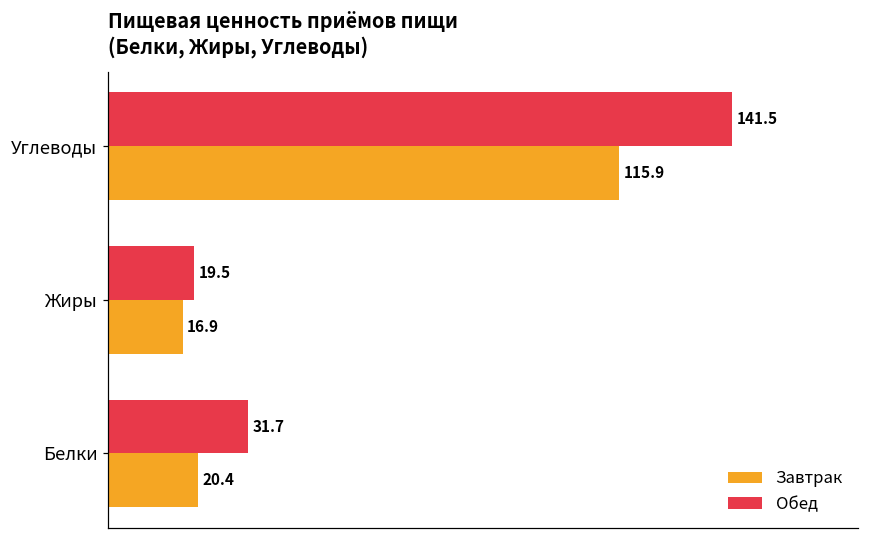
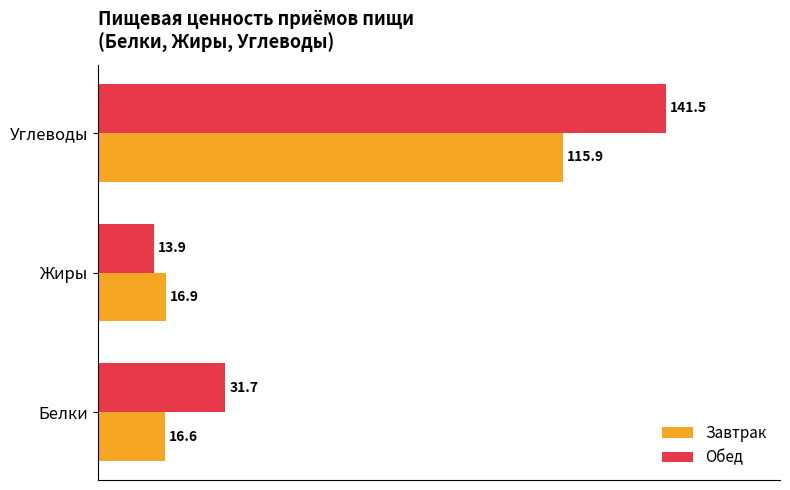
Обед, Жиры: 19.5 -> 13.9
Завтрак, Белки: 20.4 -> 16.6
